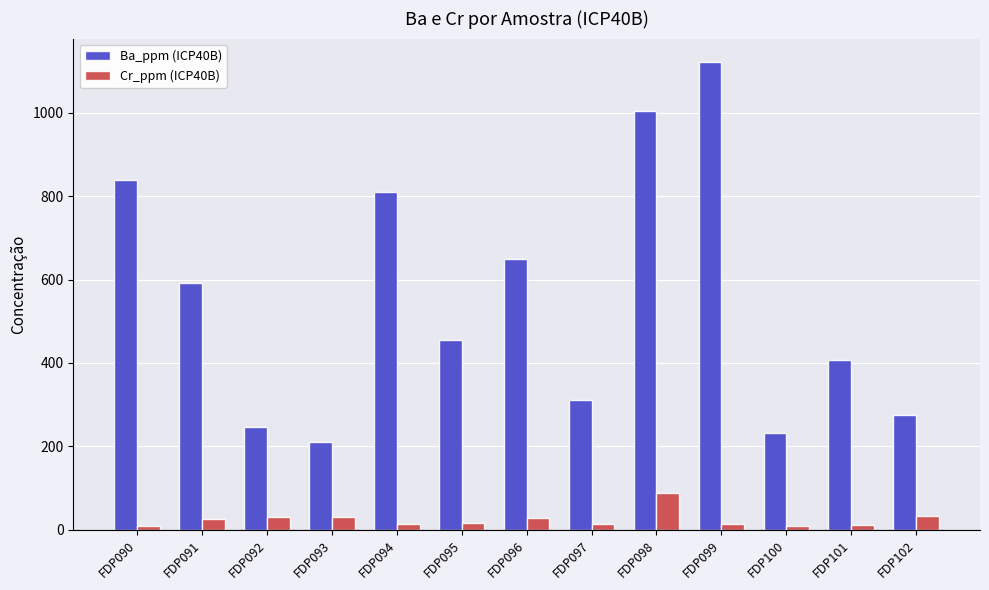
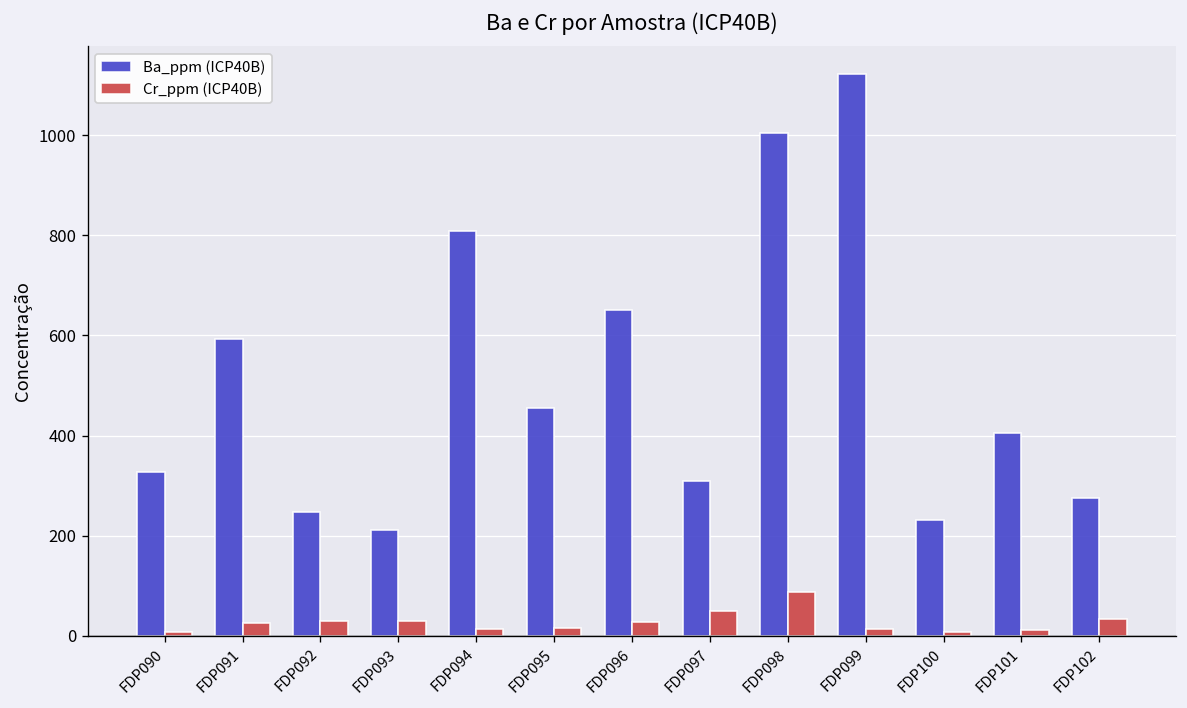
Ba_ppm (ICP40B), FDP090: 840 -> 330
Cr_ppm (ICP40B), FDP097: 10 -> 50
